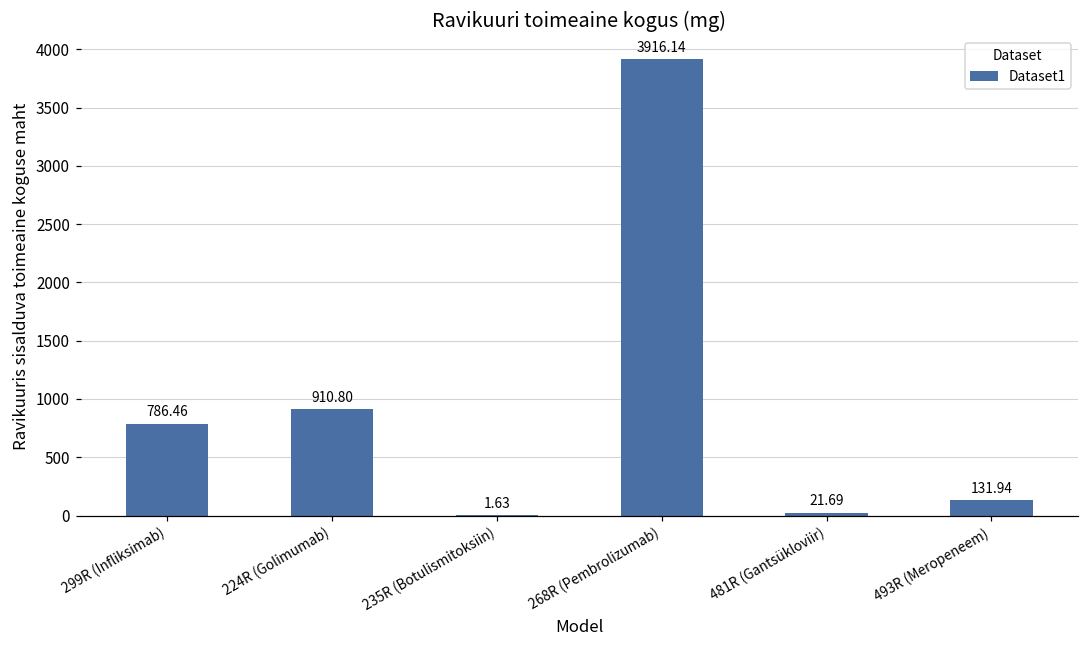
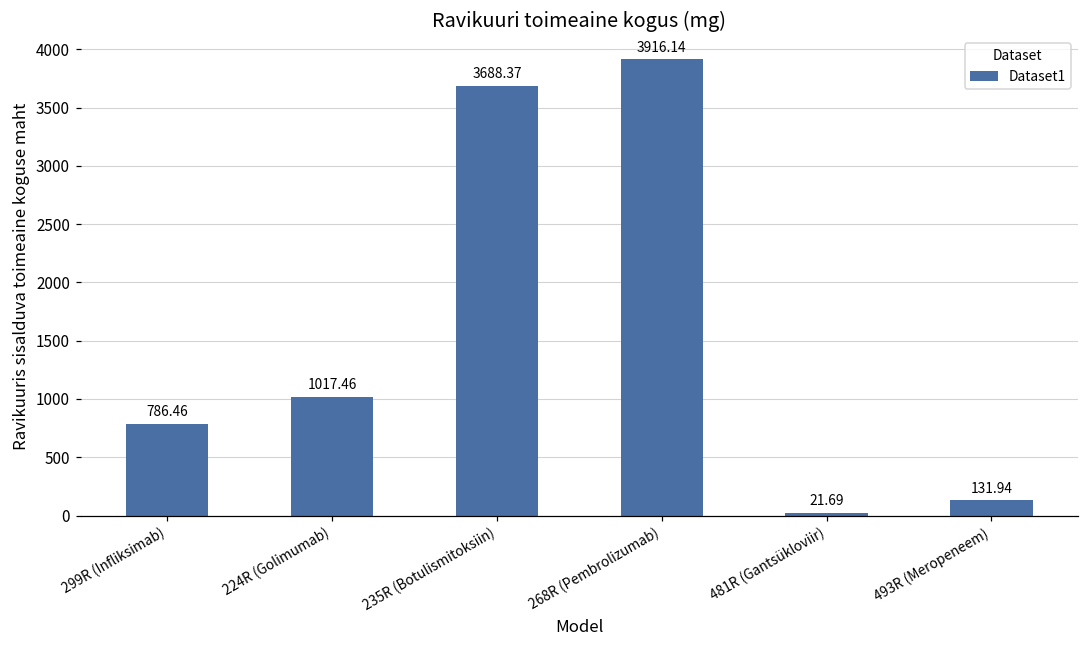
224R (Golimumab): 910.80 -> 1017.46
235R (Botulismitoksiin): 1.63 -> 3688.37
